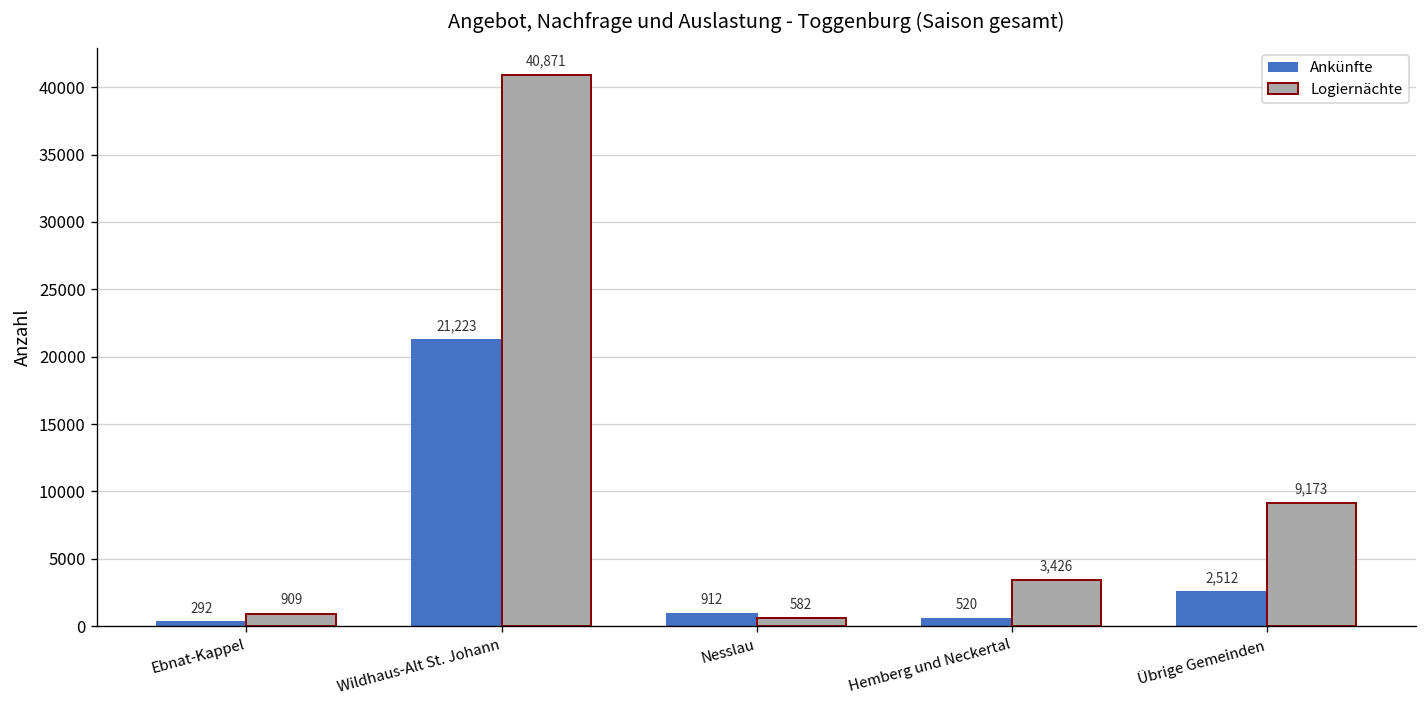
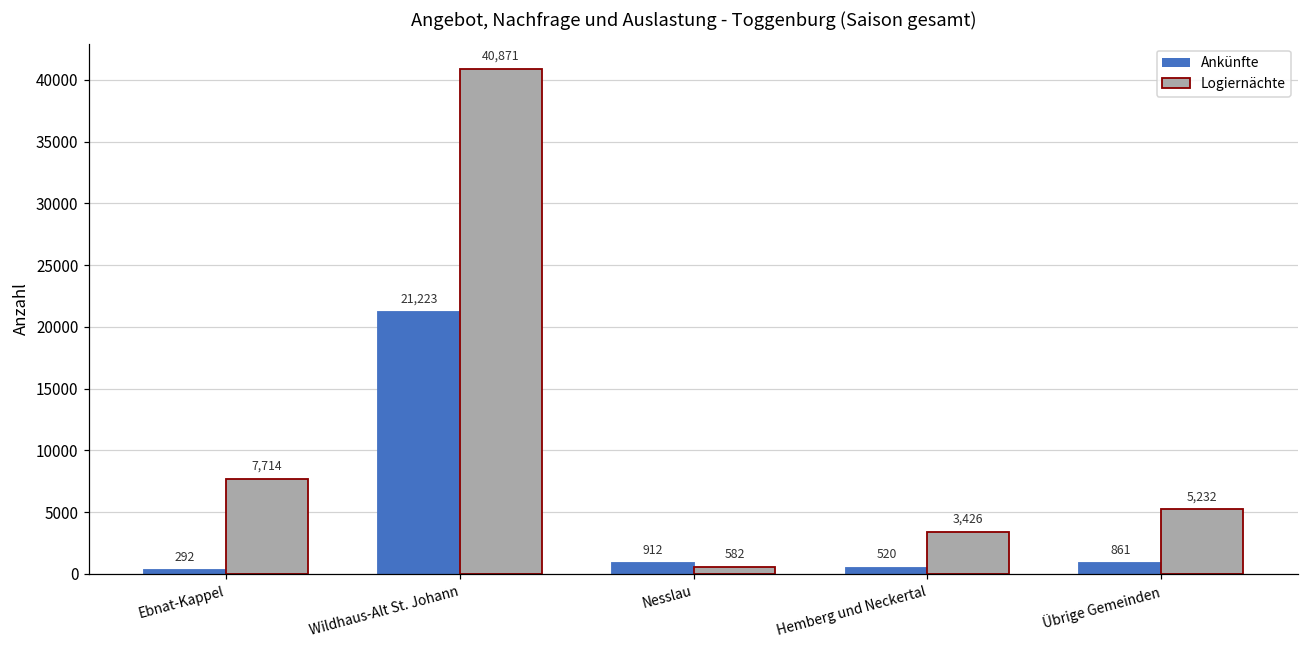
Logiernächte, Ebnat-Kappel: 909 -> 7,714
Ankünfte, Übrige Gemeinden: 2,512 -> 861
Logiernächte, Übrige Gemeinden: 9,173 -> 5,232
